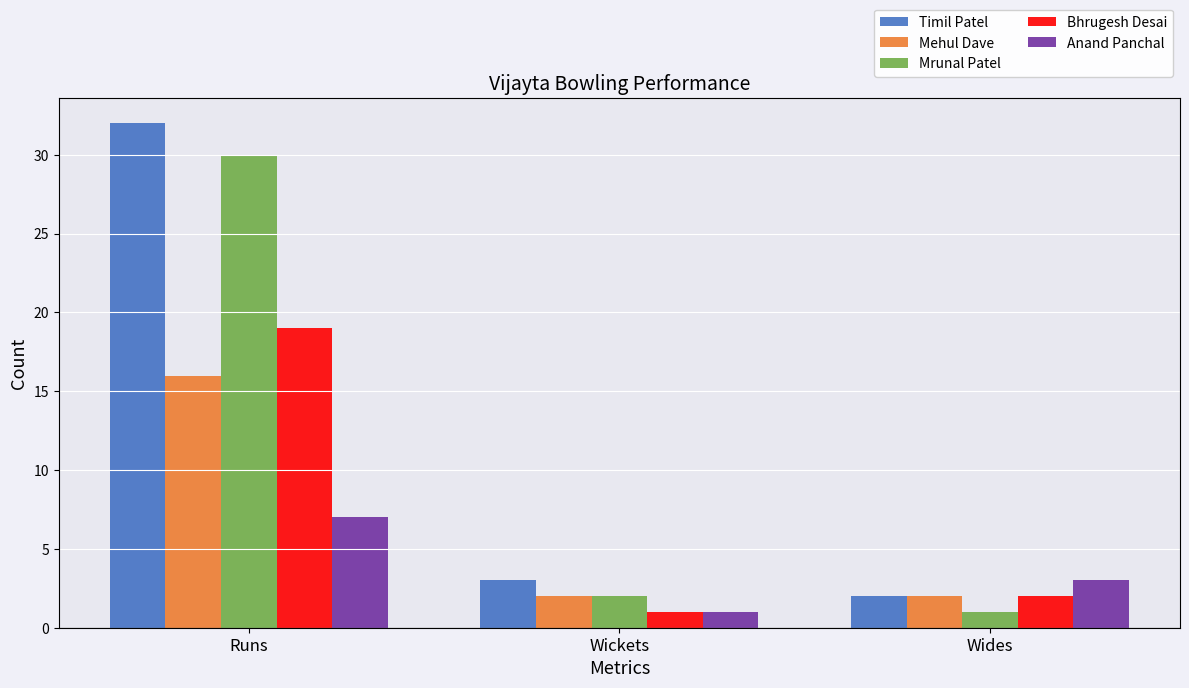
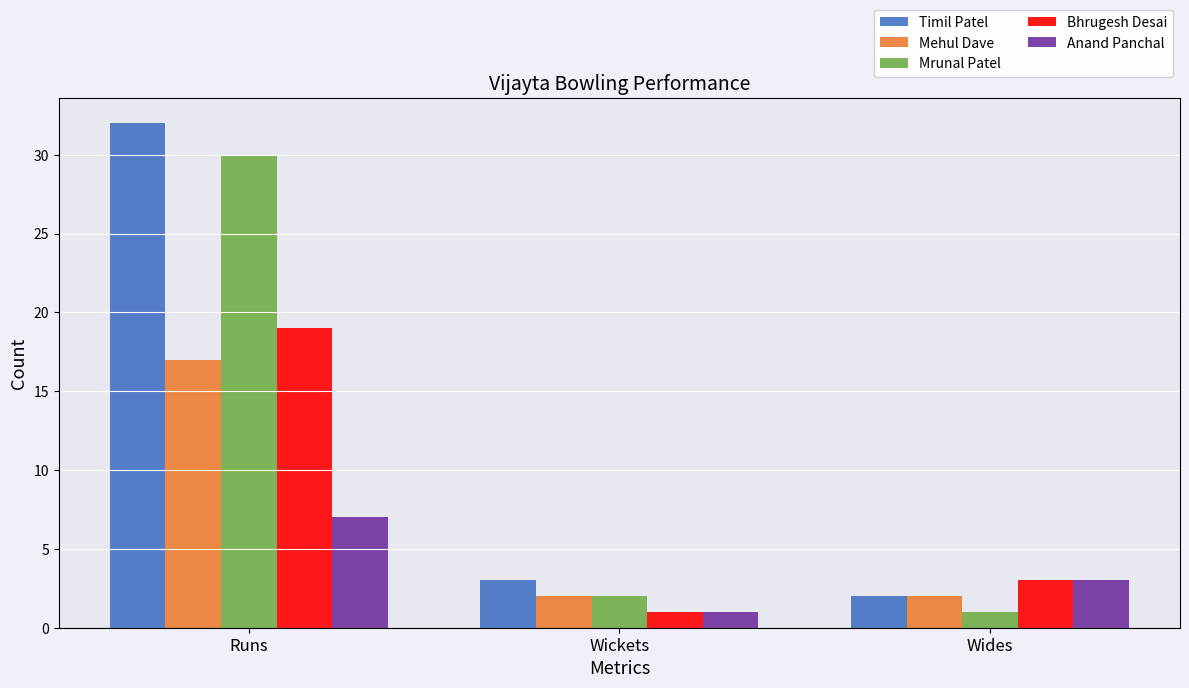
Mehul Dave, Runs: 16 -> 17
Bhrugesh Desai, Wides: 2 -> 3
